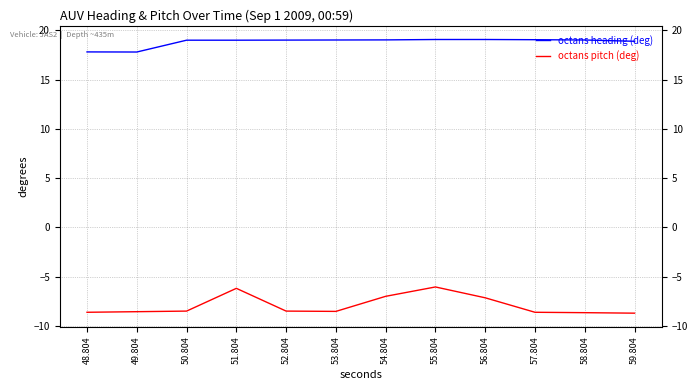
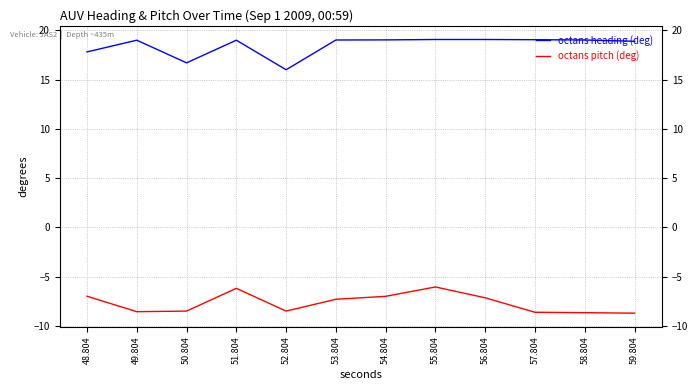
octans pitch (deg), 48.804: -9 -> -7
octans heading (deg), 49.804: 18 -> 19
octans heading (deg), 50.804: 19 -> 17
octans heading (deg), 52.804: 19 -> 16
octans pitch (deg), 53.804: -9 -> -7
